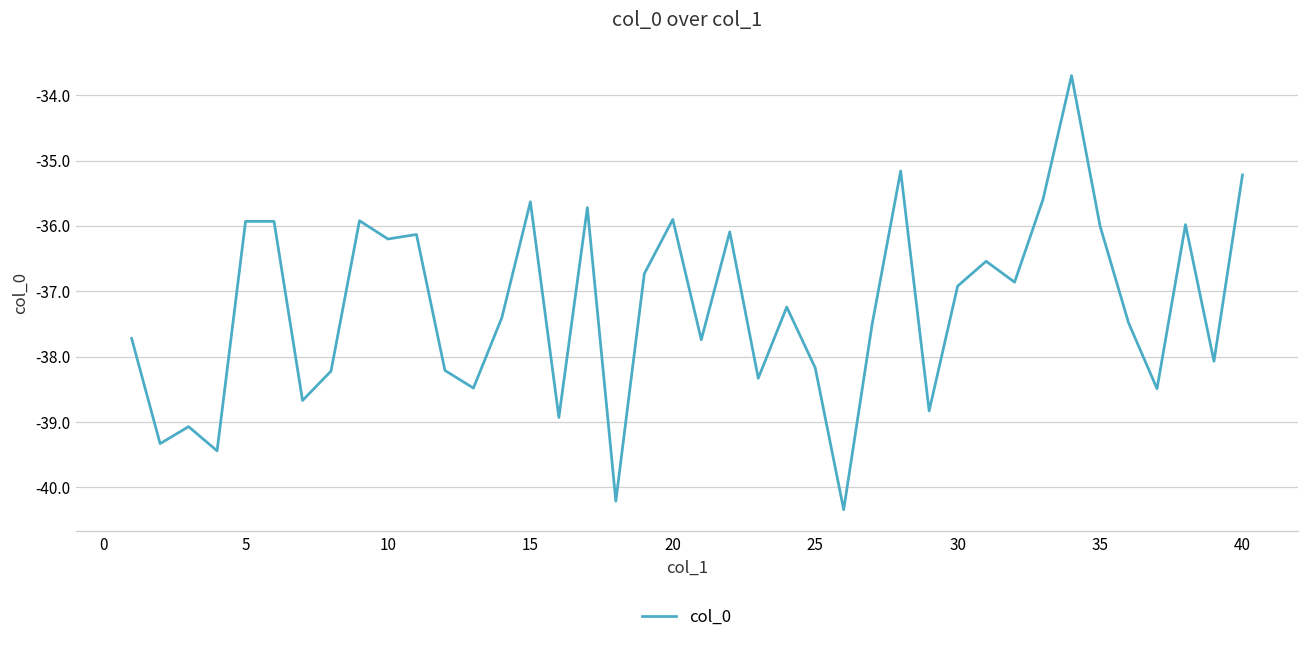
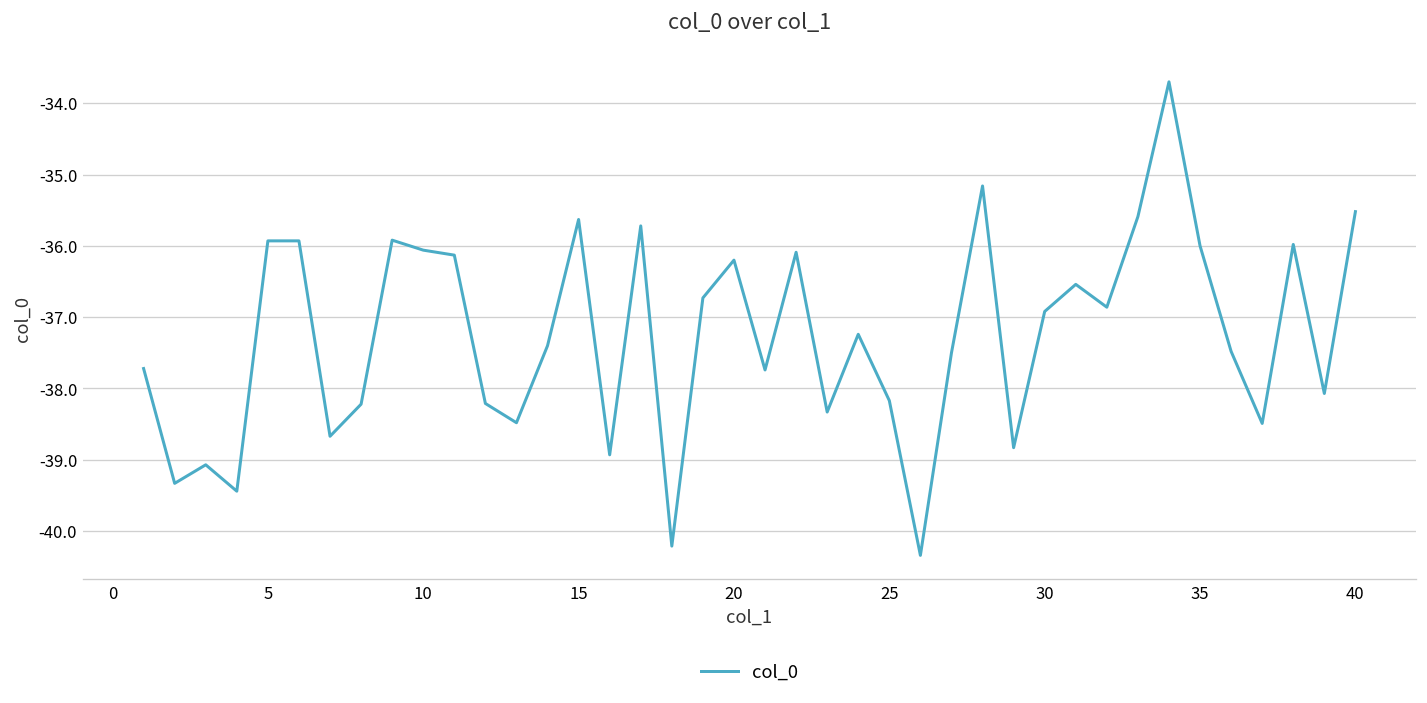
10: -36.2 -> -36.1
20: -35.9 -> -36.2
40: -35.2 -> -35.5
